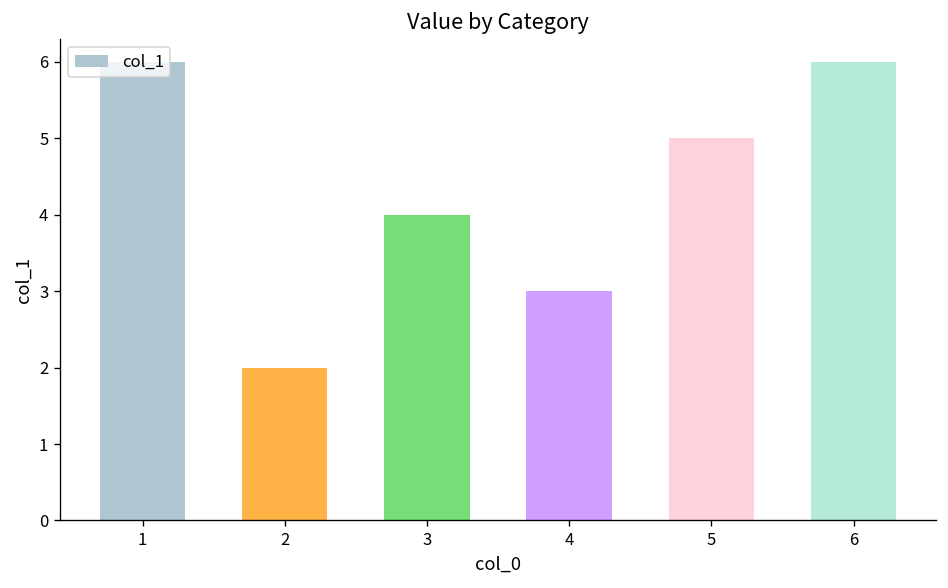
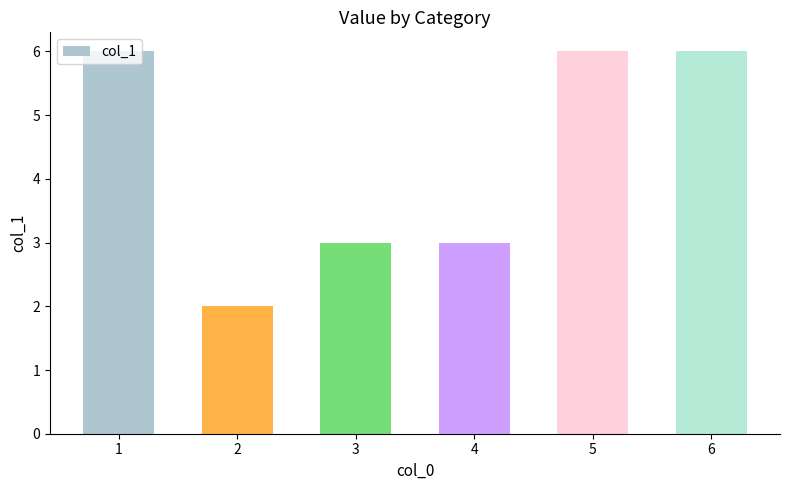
3: 4 -> 3
5: 5 -> 6
